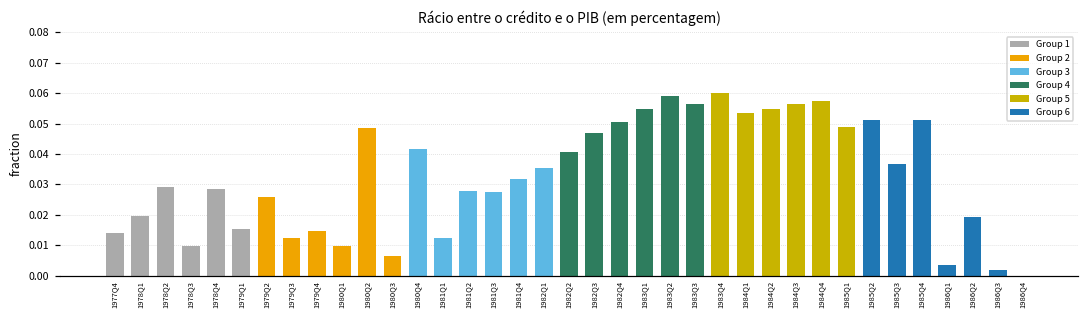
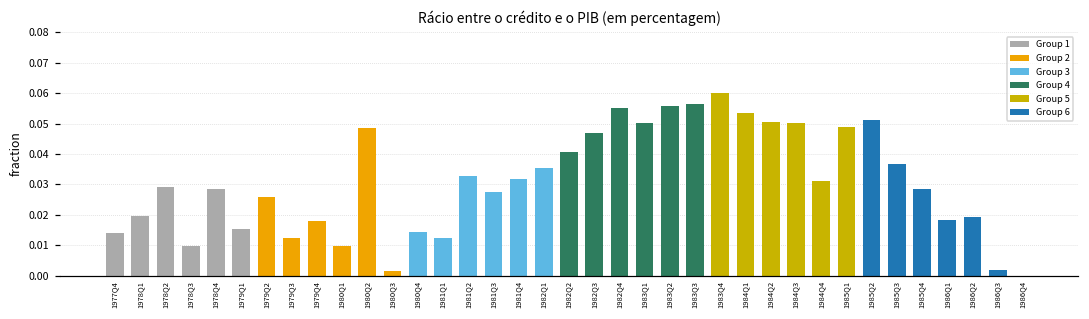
1979Q4: 0.015 -> 0.018
1980Q3: 0.007 -> 0.002
1980Q4: 0.042 -> 0.014
1981Q2: 0.028 -> 0.033
1982Q4: 0.051 -> 0.055
1983Q1: 0.055 -> 0.050
1983Q2: 0.059 -> 0.056
1984Q2: 0.055 -> 0.050
1984Q3: 0.056 -> 0.050
1984Q4: 0.057 -> 0.031
1985Q4: 0.051 -> 0.029
1986Q1: 0.003 -> 0.018
